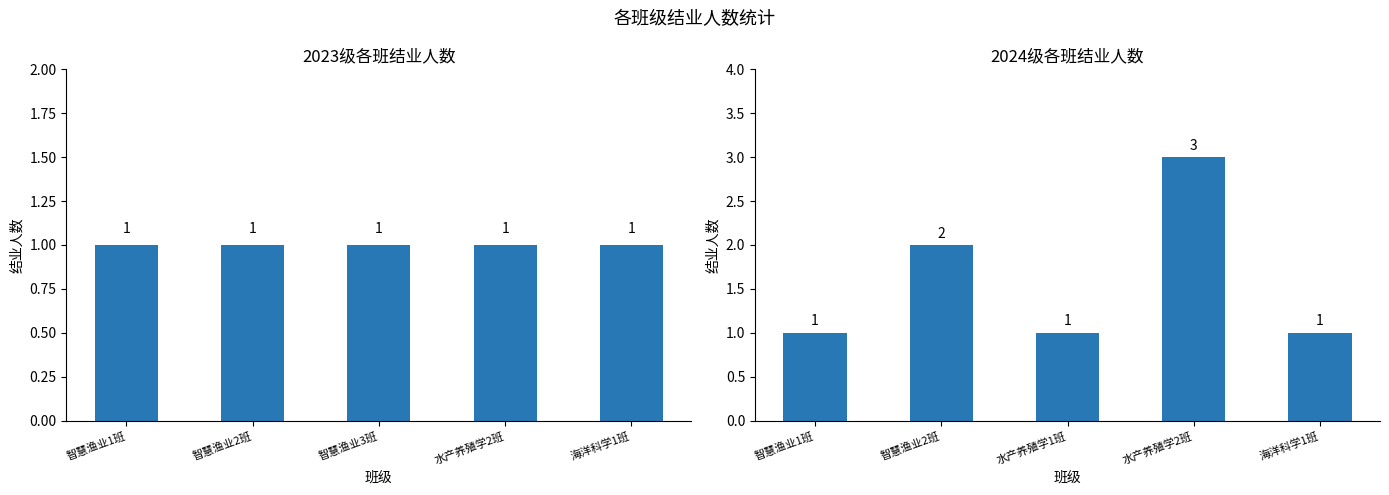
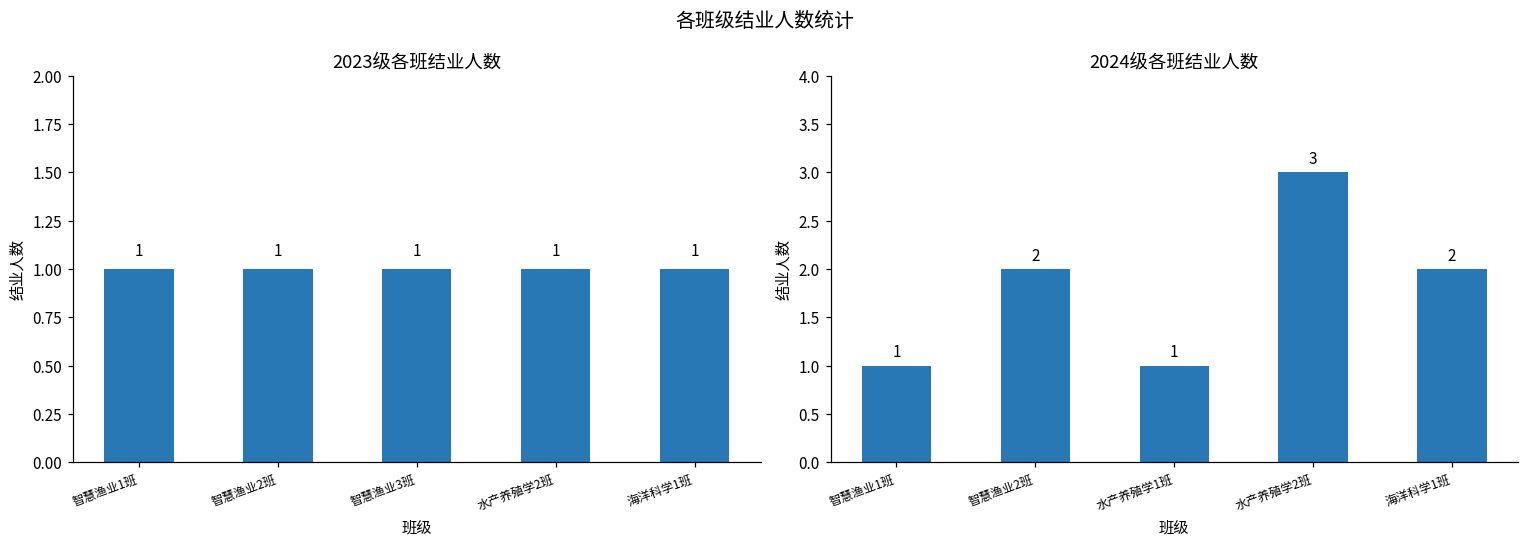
2024级各班结业人数, 海洋科学1班: 1 -> 2
